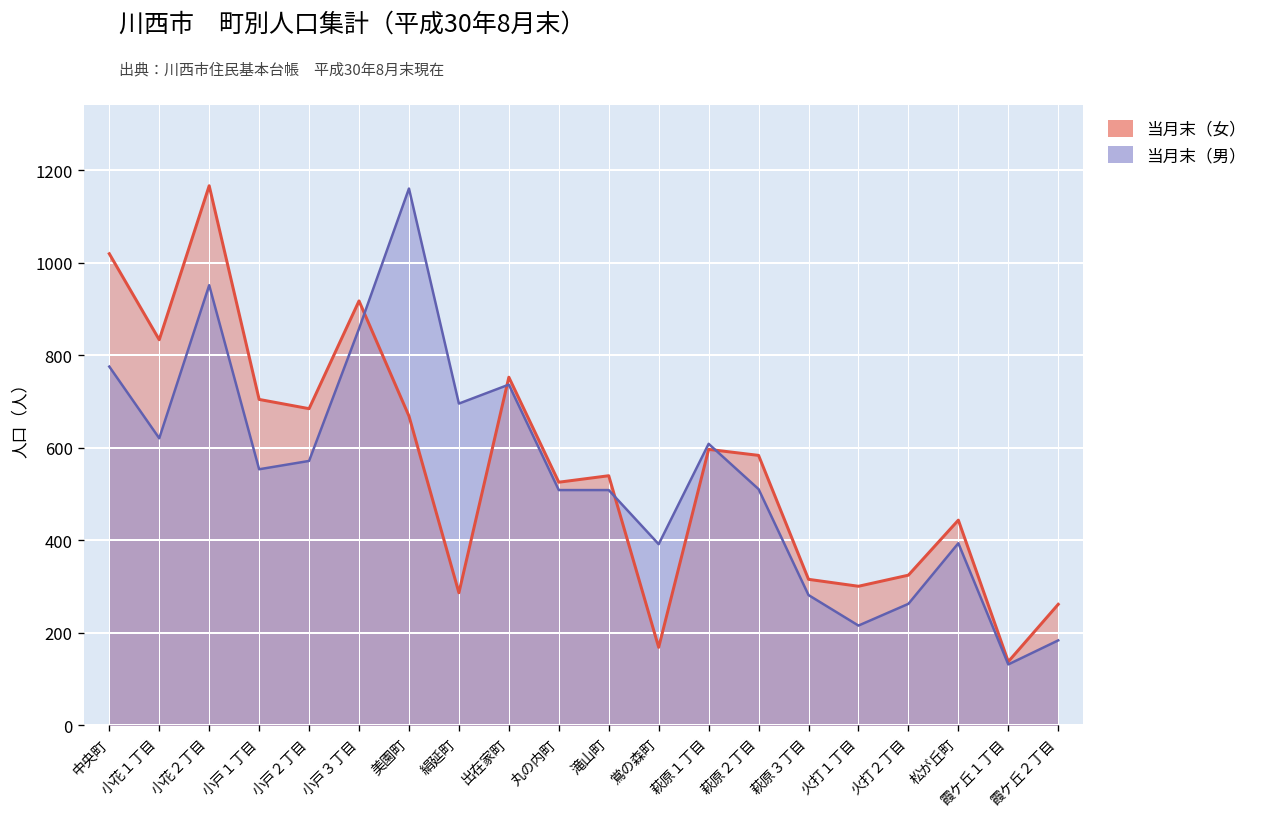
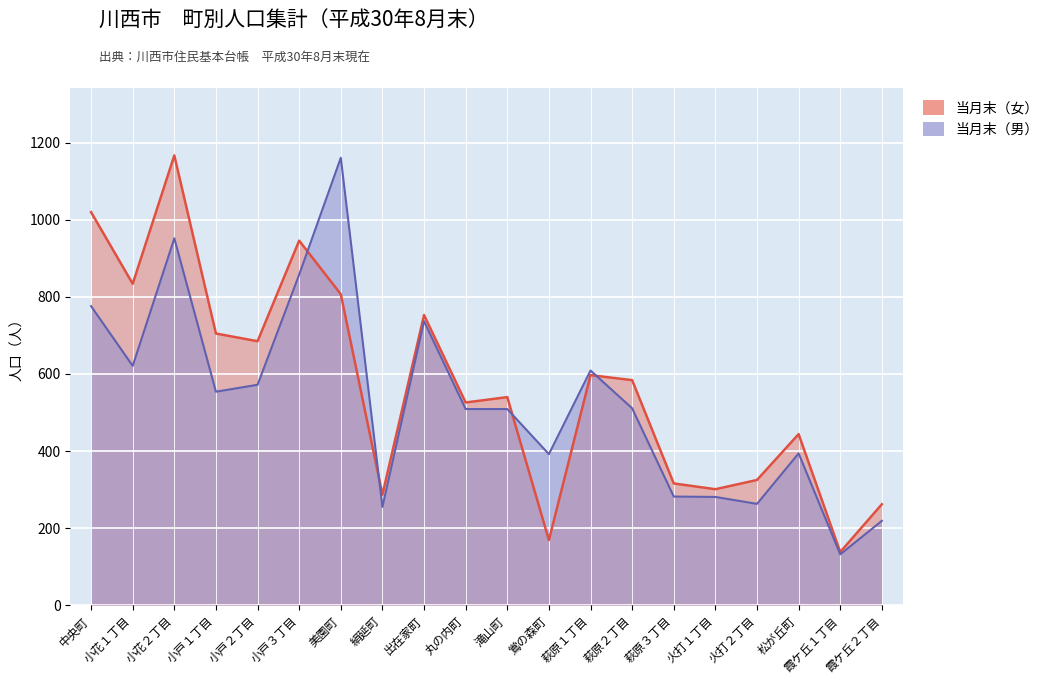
当月末（女）, 小戸３丁目: 920 -> 950
当月末（女）, 美園町: 670 -> 810
当月末（男）, 絹延町: 700 -> 260
当月末（男）, 火打１丁目: 220 -> 280
当月末（男）, 霞ケ丘２丁目: 180 -> 220
